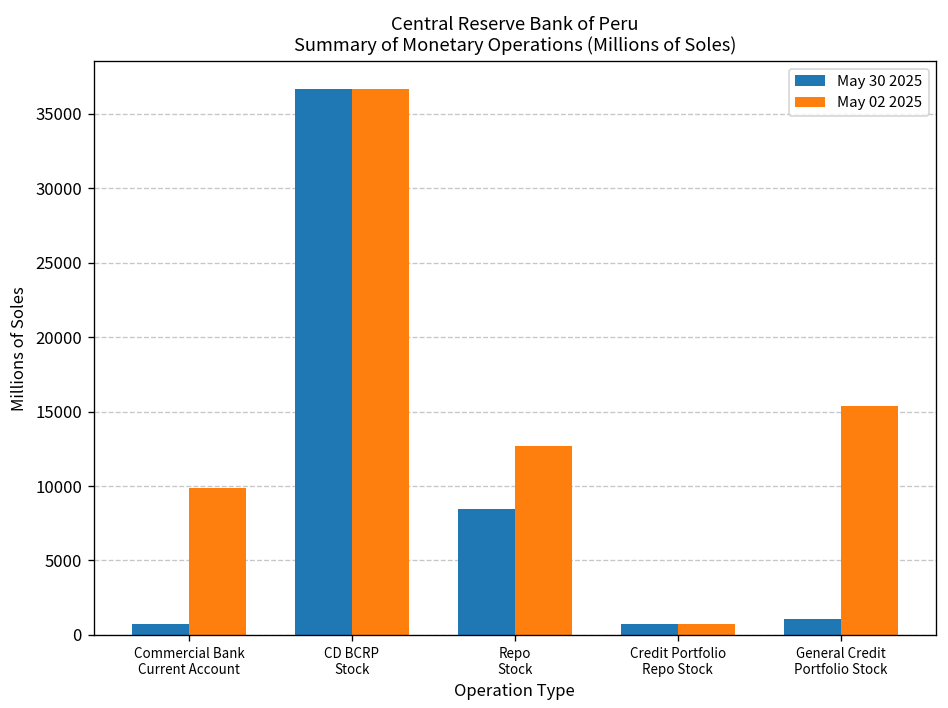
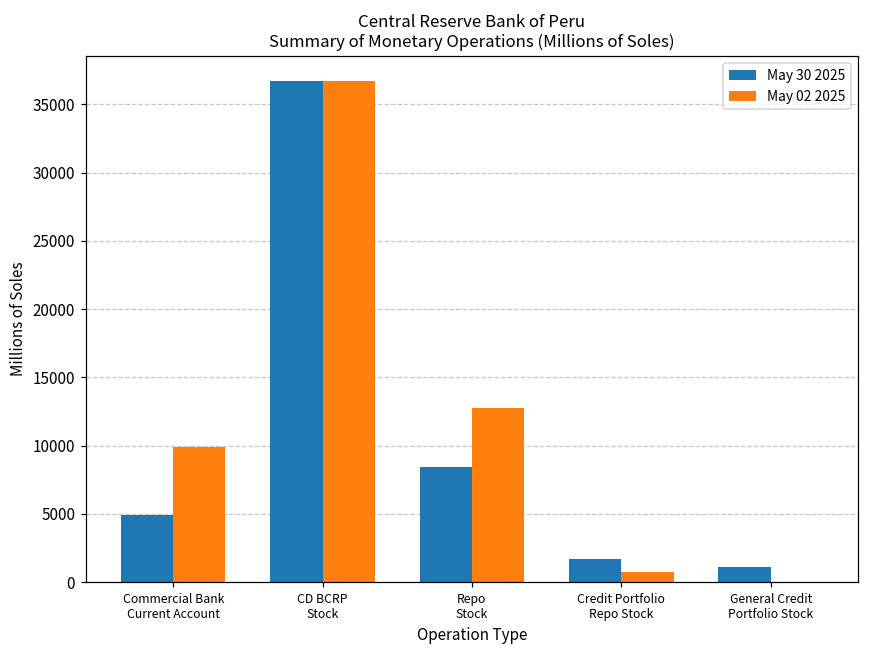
May 30 2025, Commercial Bank Current Account: 700 -> 4900
May 30 2025, Credit Portfolio Repo Stock: 800 -> 1700
May 02 2025, General Credit Portfolio Stock: 15400 -> 0
